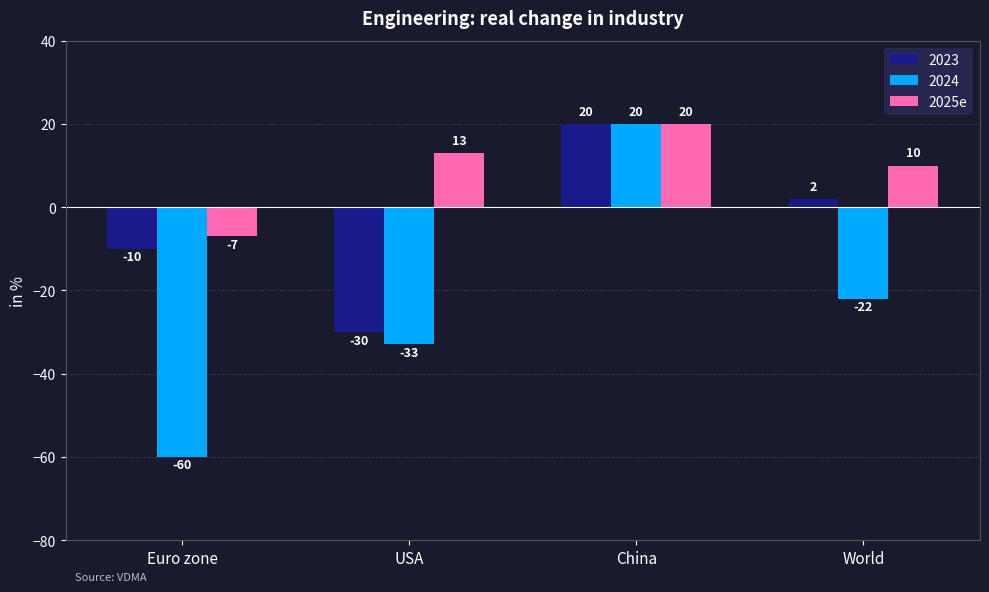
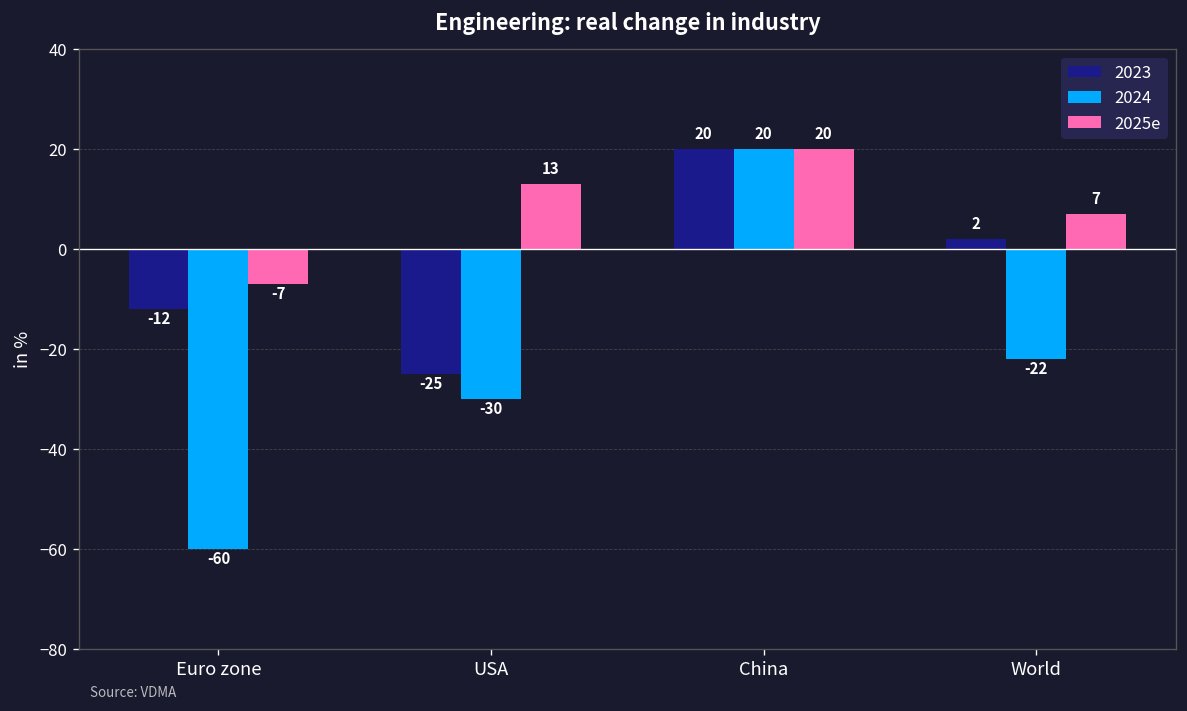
2023, Euro zone: -10 -> -12
2023, USA: -30 -> -25
2024, USA: -33 -> -30
2025e, World: 10 -> 7
